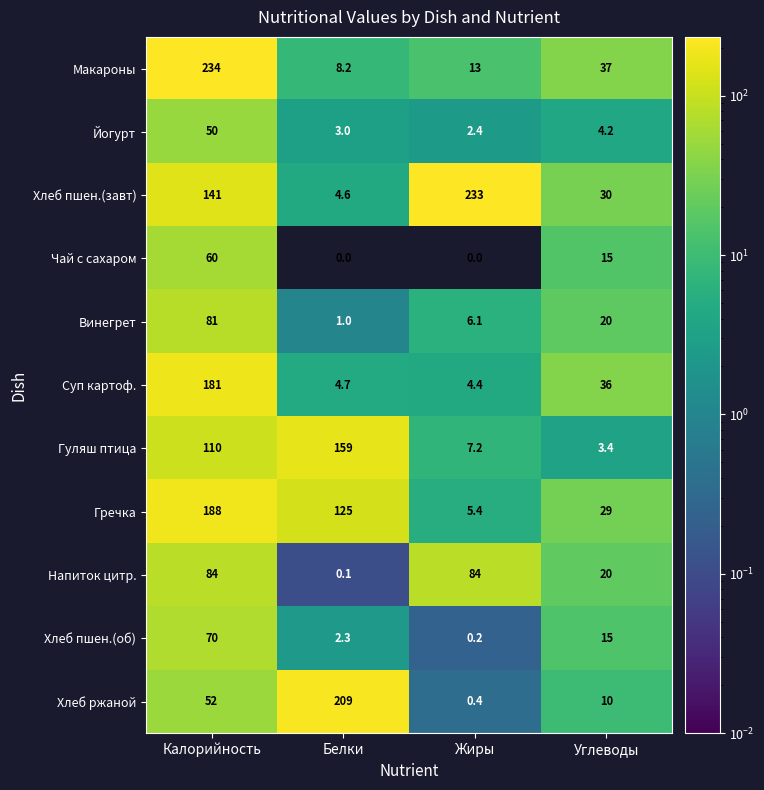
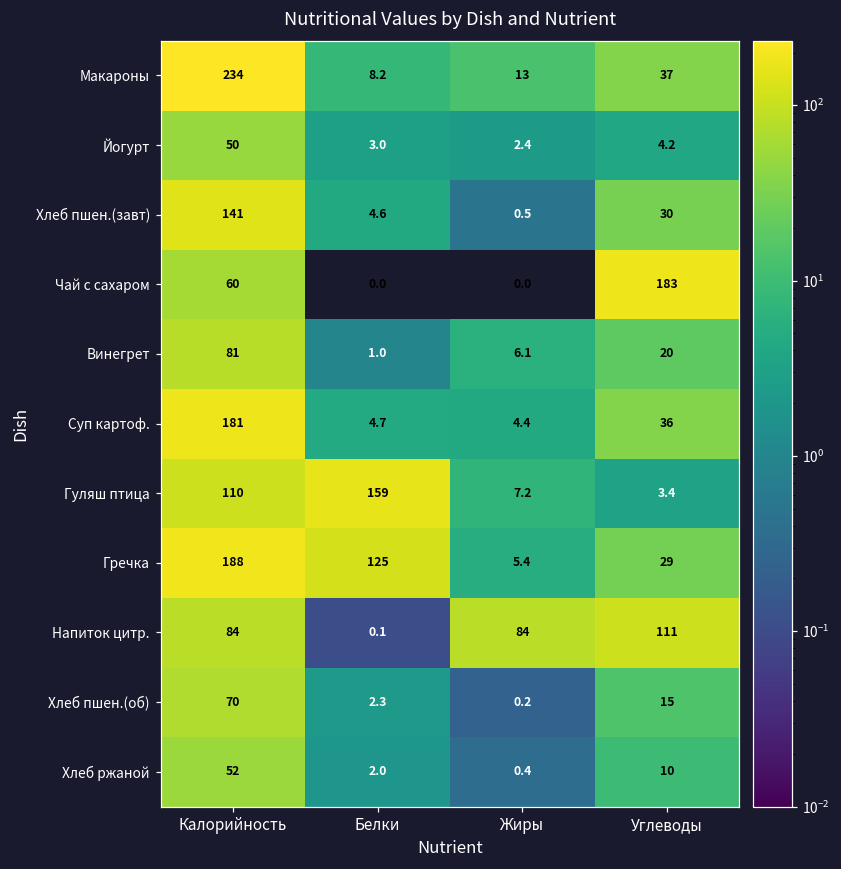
Хлеб пшен.(завт), Жиры: 233 -> 0.5
Чай с сахаром, Углеводы: 15 -> 183
Напиток цитр., Углеводы: 20 -> 111
Хлеб ржаной, Белки: 209 -> 2.0
